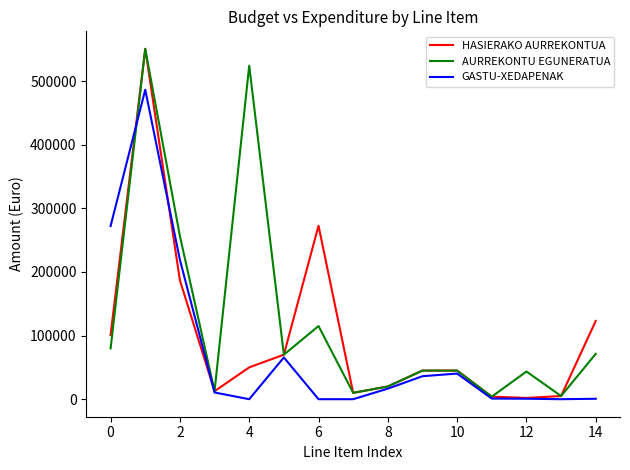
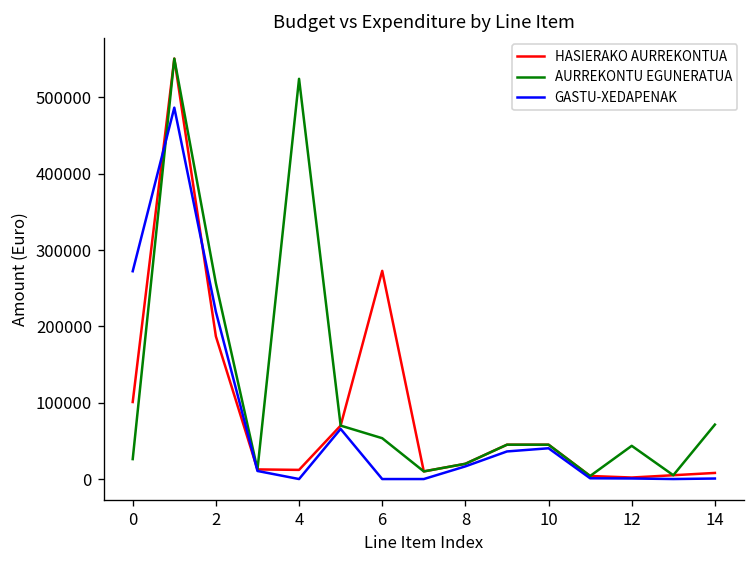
AURREKONTU EGUNERATUA, 0: 80000 -> 30000
HASIERAKO AURREKONTUA, 4: 50000 -> 10000
AURREKONTU EGUNERATUA, 6: 120000 -> 50000
HASIERAKO AURREKONTUA, 14: 120000 -> 10000
